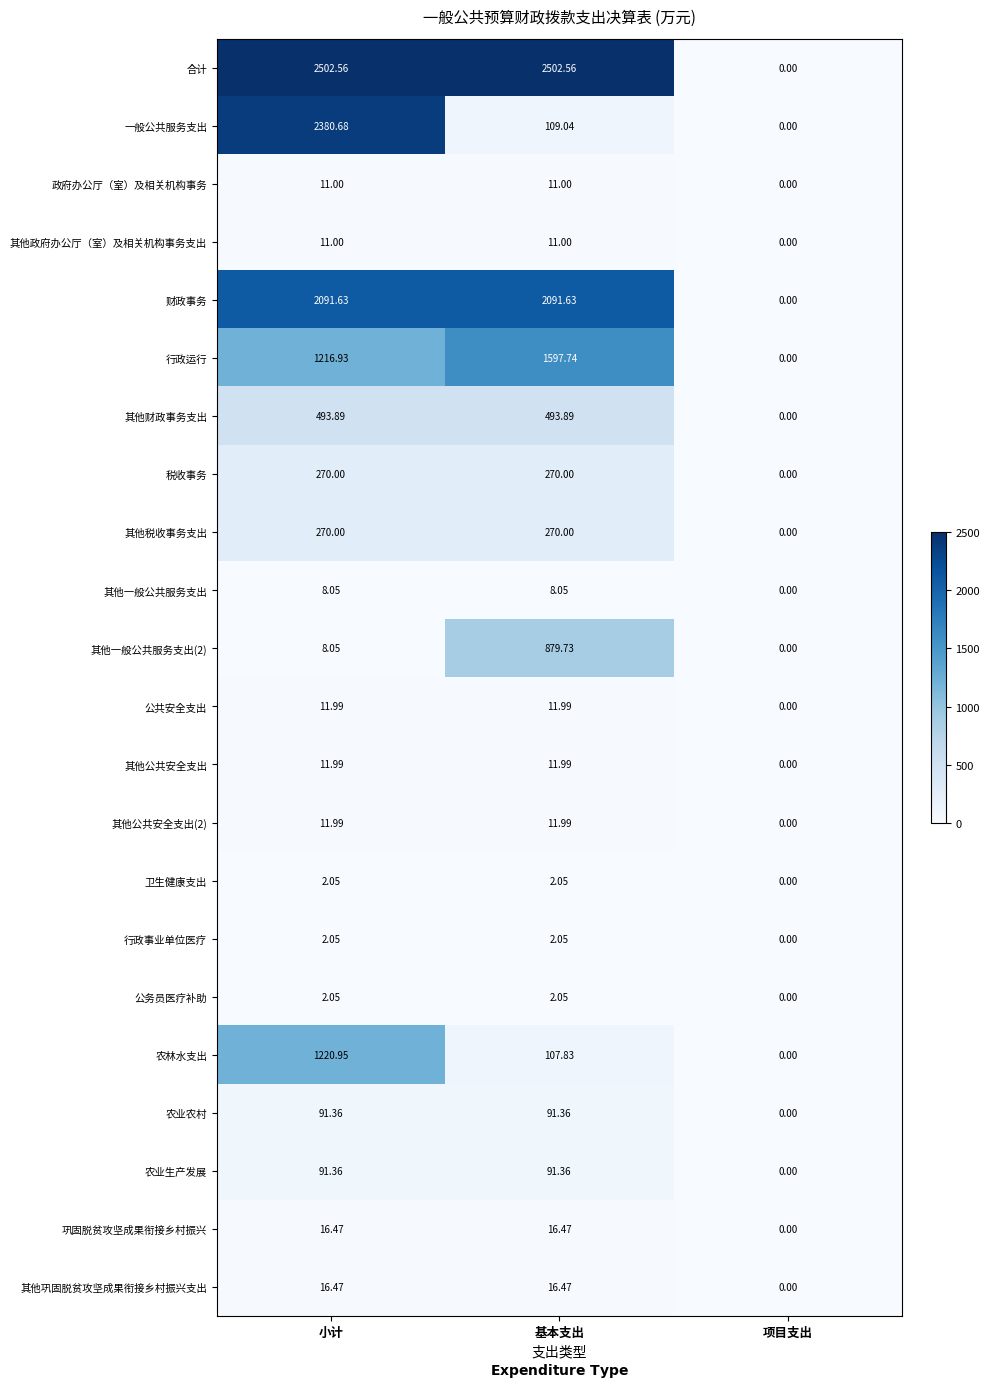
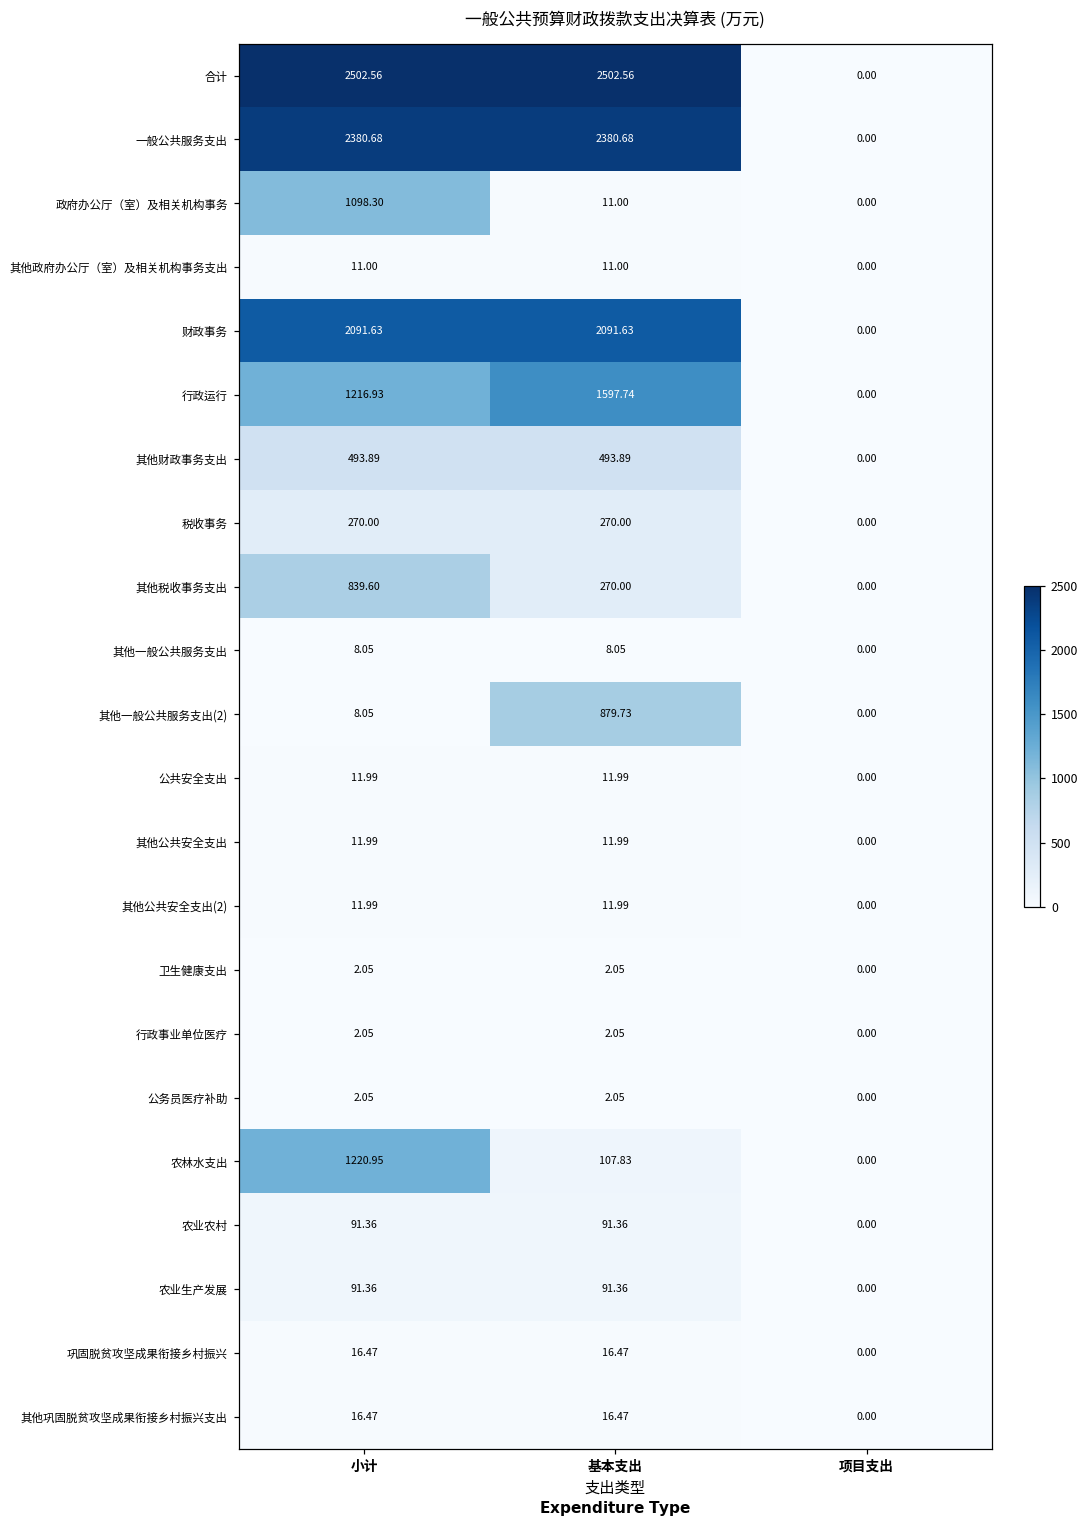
一般公共服务支出, 基本支出: 109.04 -> 2380.68
政府办公厅（室）及相关机构事务, 小计: 11.00 -> 1098.30
其他税收事务支出, 小计: 270.00 -> 839.60
